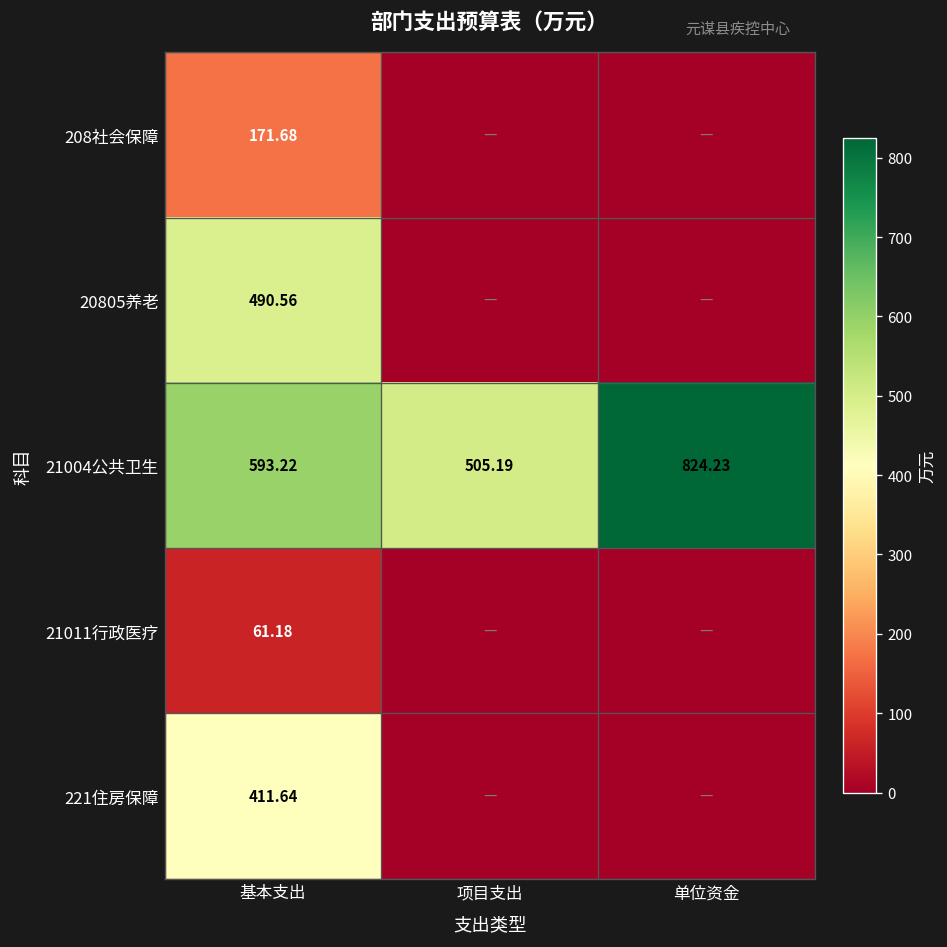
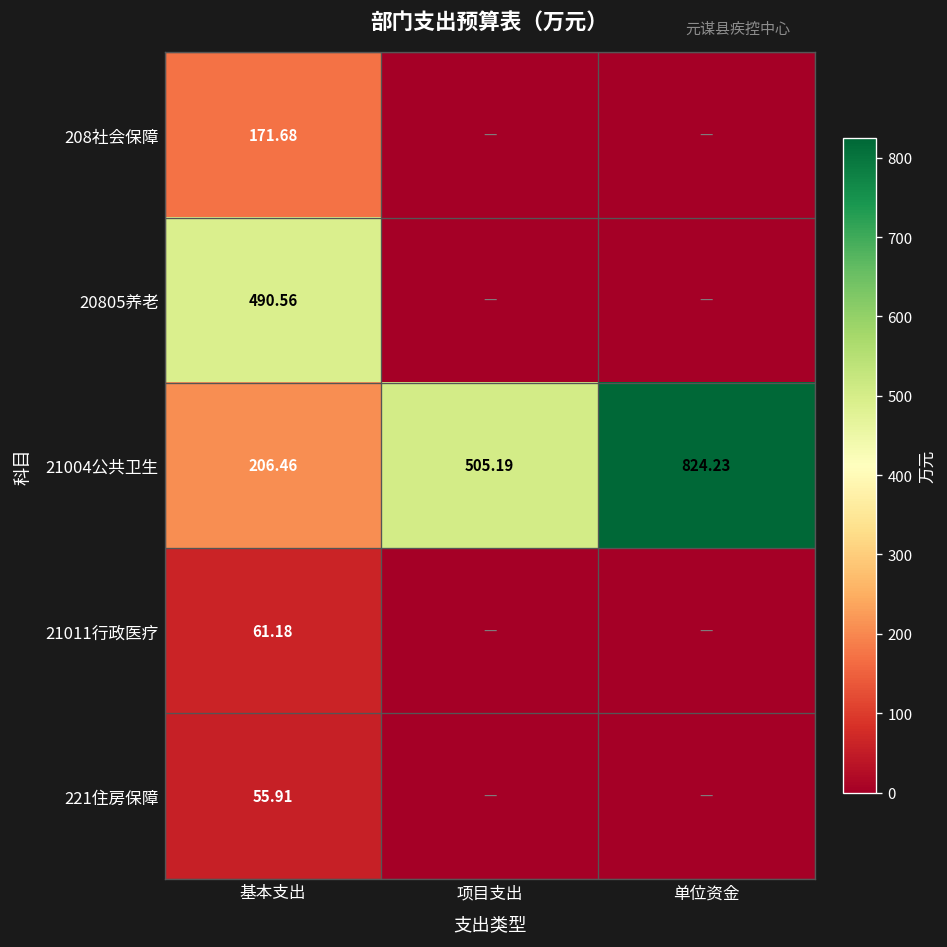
21004公共卫生, 基本支出: 593.22 -> 206.46
221住房保障, 基本支出: 411.64 -> 55.91
